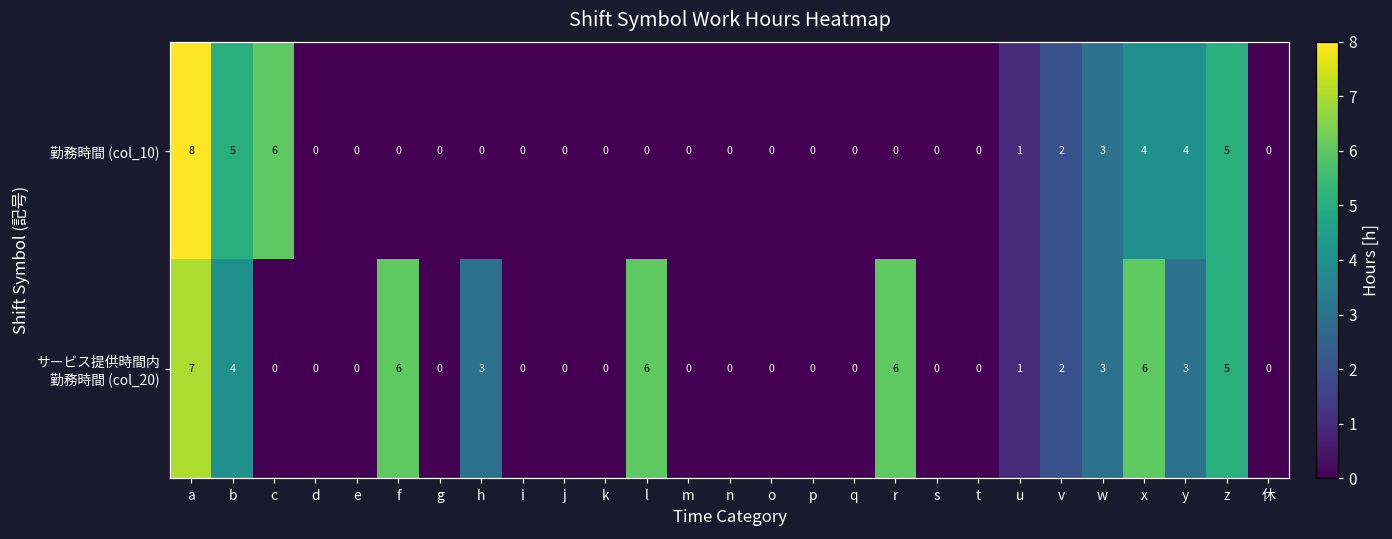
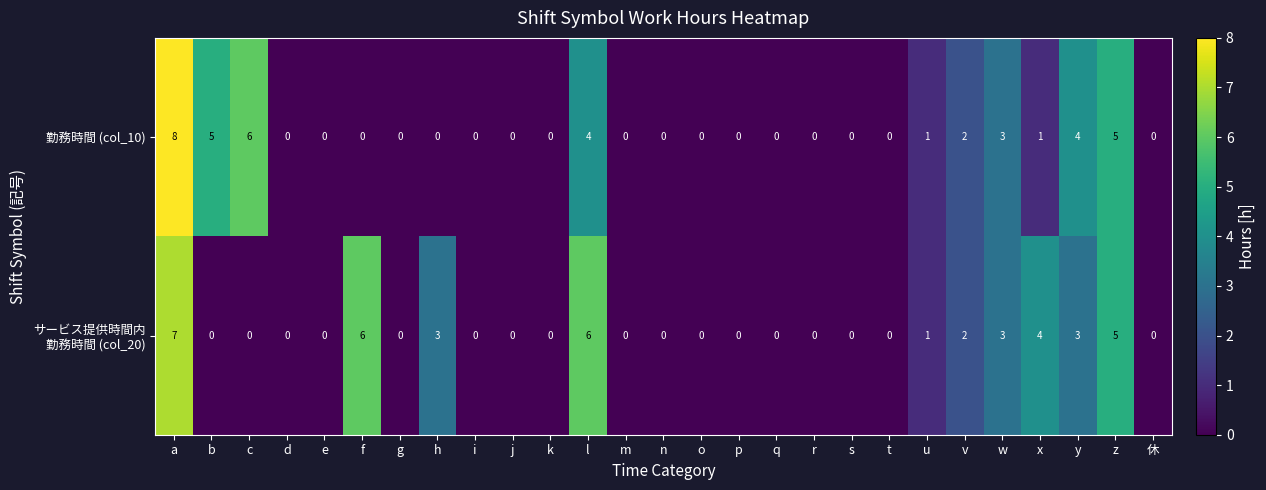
勤務時間 (col_10), l: 0 -> 4
勤務時間 (col_10), x: 4 -> 1
サービス提供時間内 勤務時間 (col_20), b: 4 -> 0
サービス提供時間内 勤務時間 (col_20), r: 6 -> 0
サービス提供時間内 勤務時間 (col_20), x: 6 -> 4
